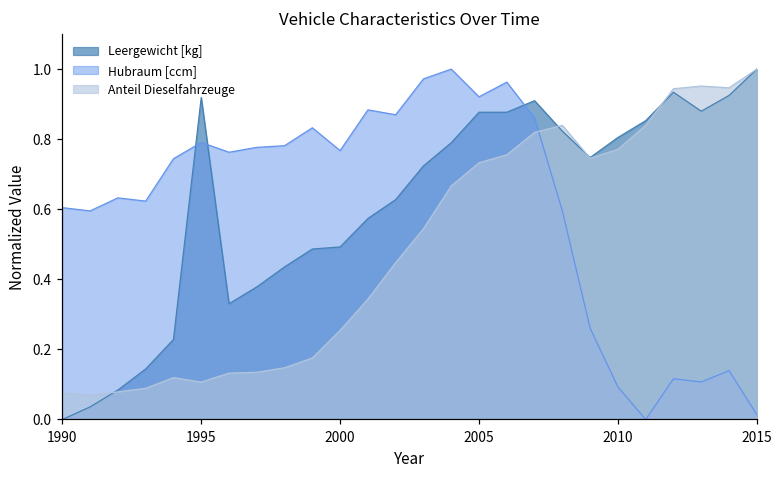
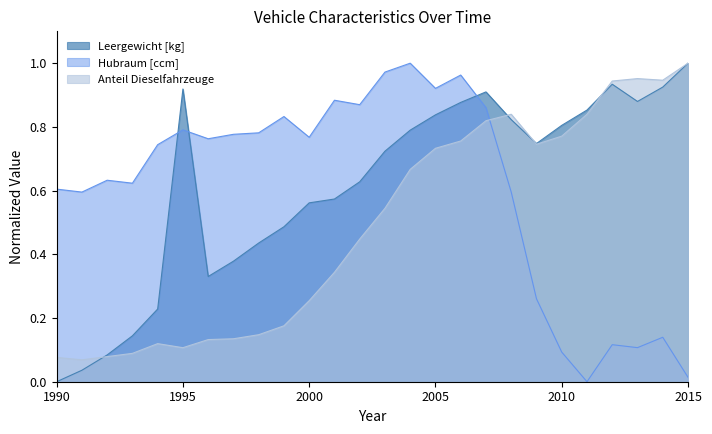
Leergewicht [kg], 2000: 0.49 -> 0.56
Leergewicht [kg], 2005: 0.88 -> 0.84
